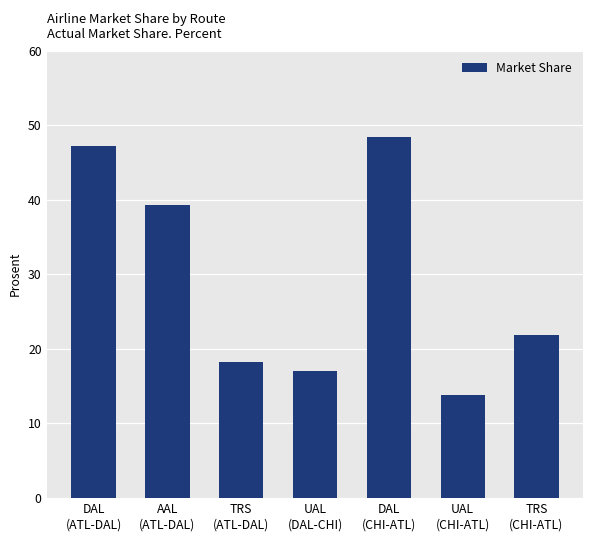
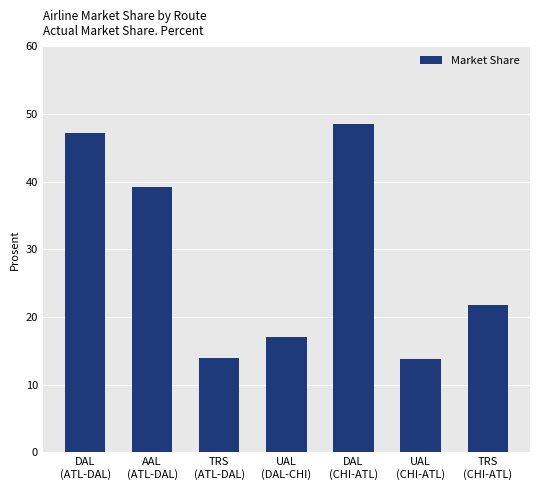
TRS (ATL-DAL): 18 -> 14
